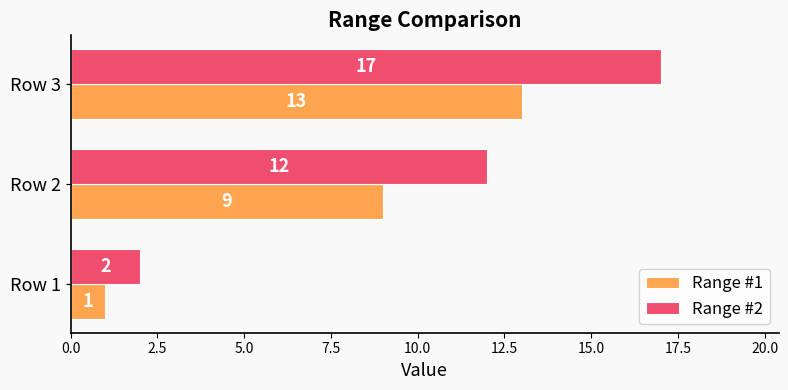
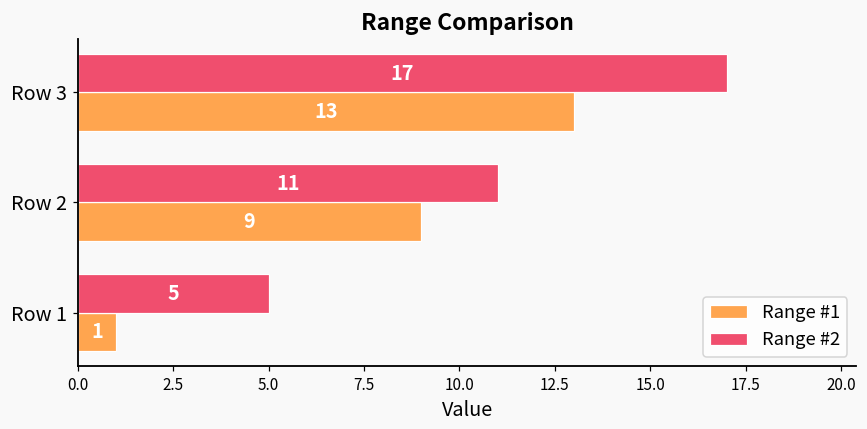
Range #2, Row 2: 12 -> 11
Range #2, Row 1: 2 -> 5
